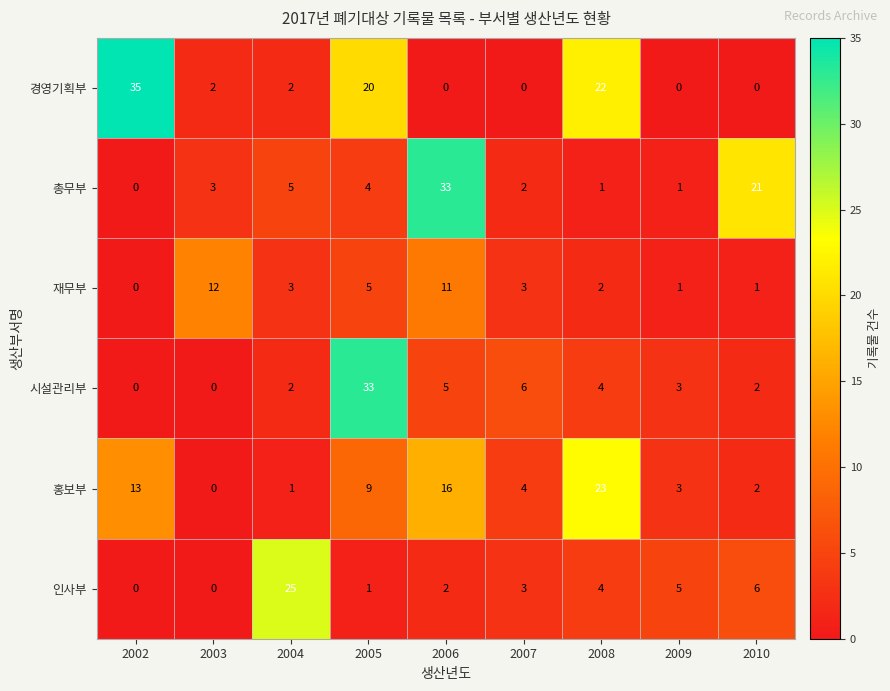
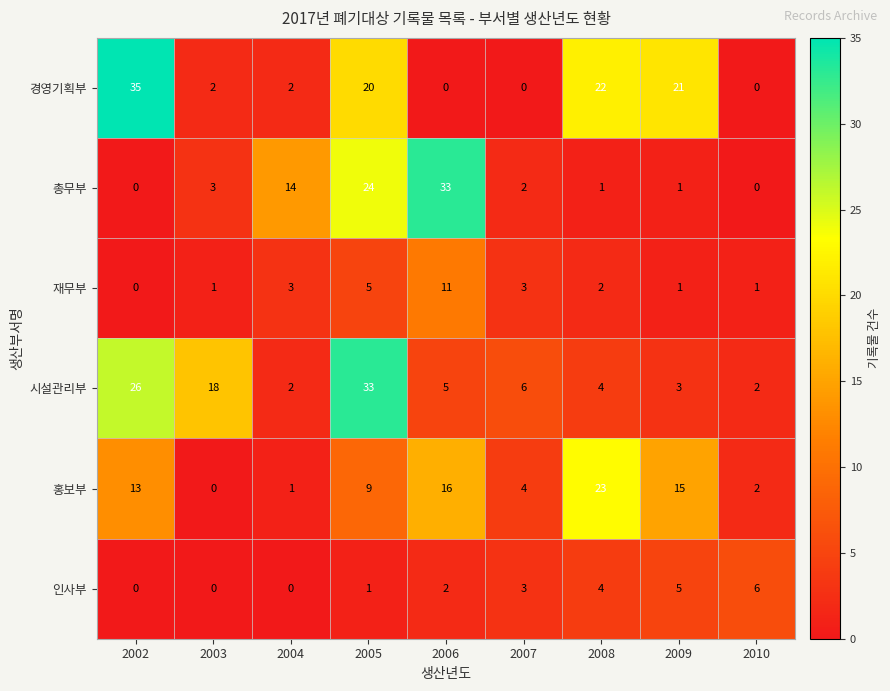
경영기획부, 2009: 0 -> 21
총무부, 2004: 5 -> 14
총무부, 2005: 4 -> 24
총무부, 2010: 21 -> 0
재무부, 2003: 12 -> 1
시설관리부, 2002: 0 -> 26
시설관리부, 2003: 0 -> 18
홍보부, 2009: 3 -> 15
인사부, 2004: 25 -> 0
